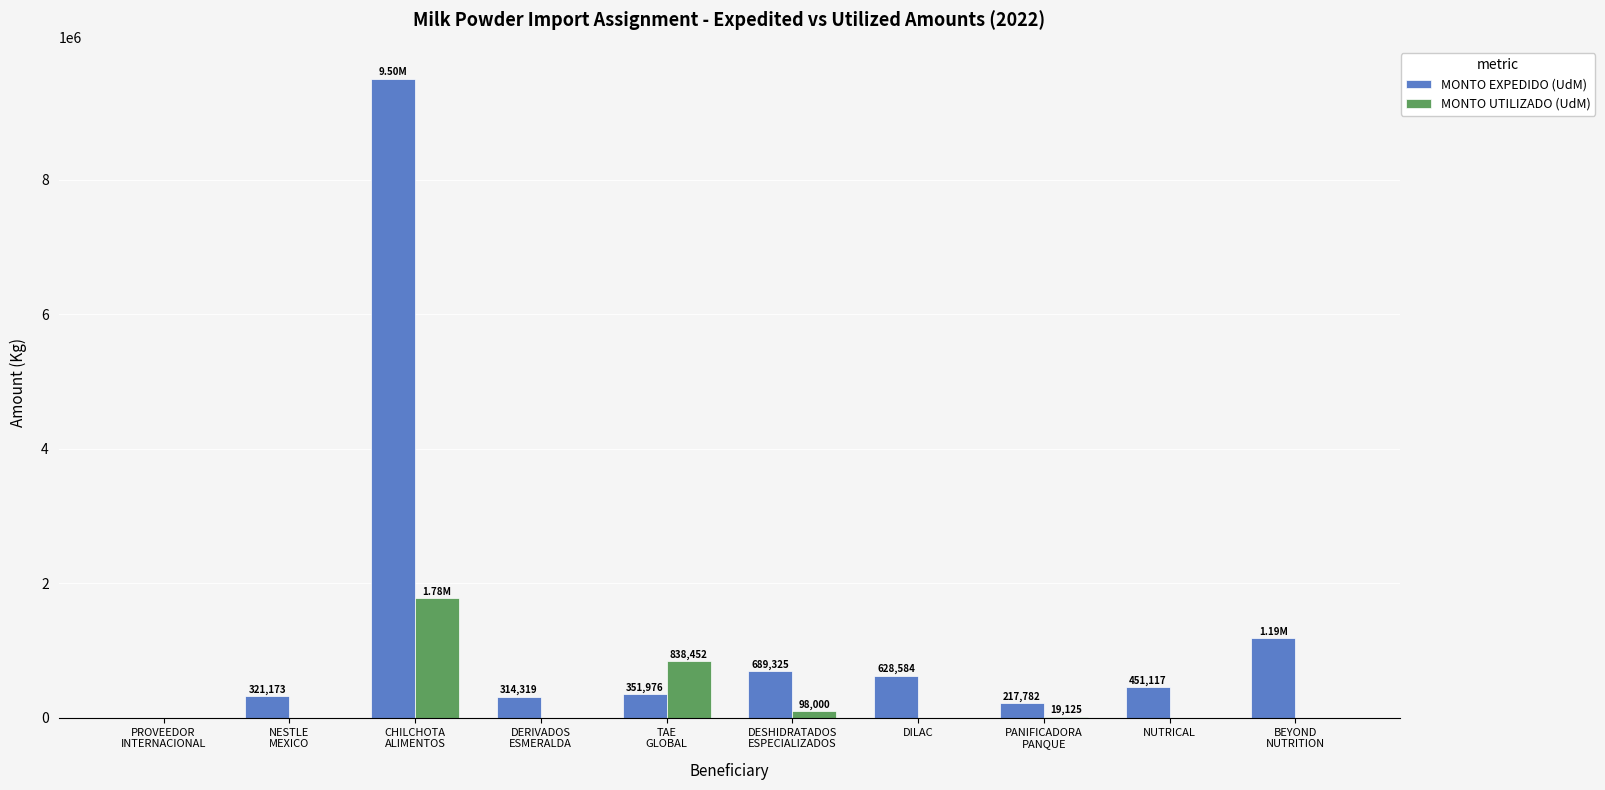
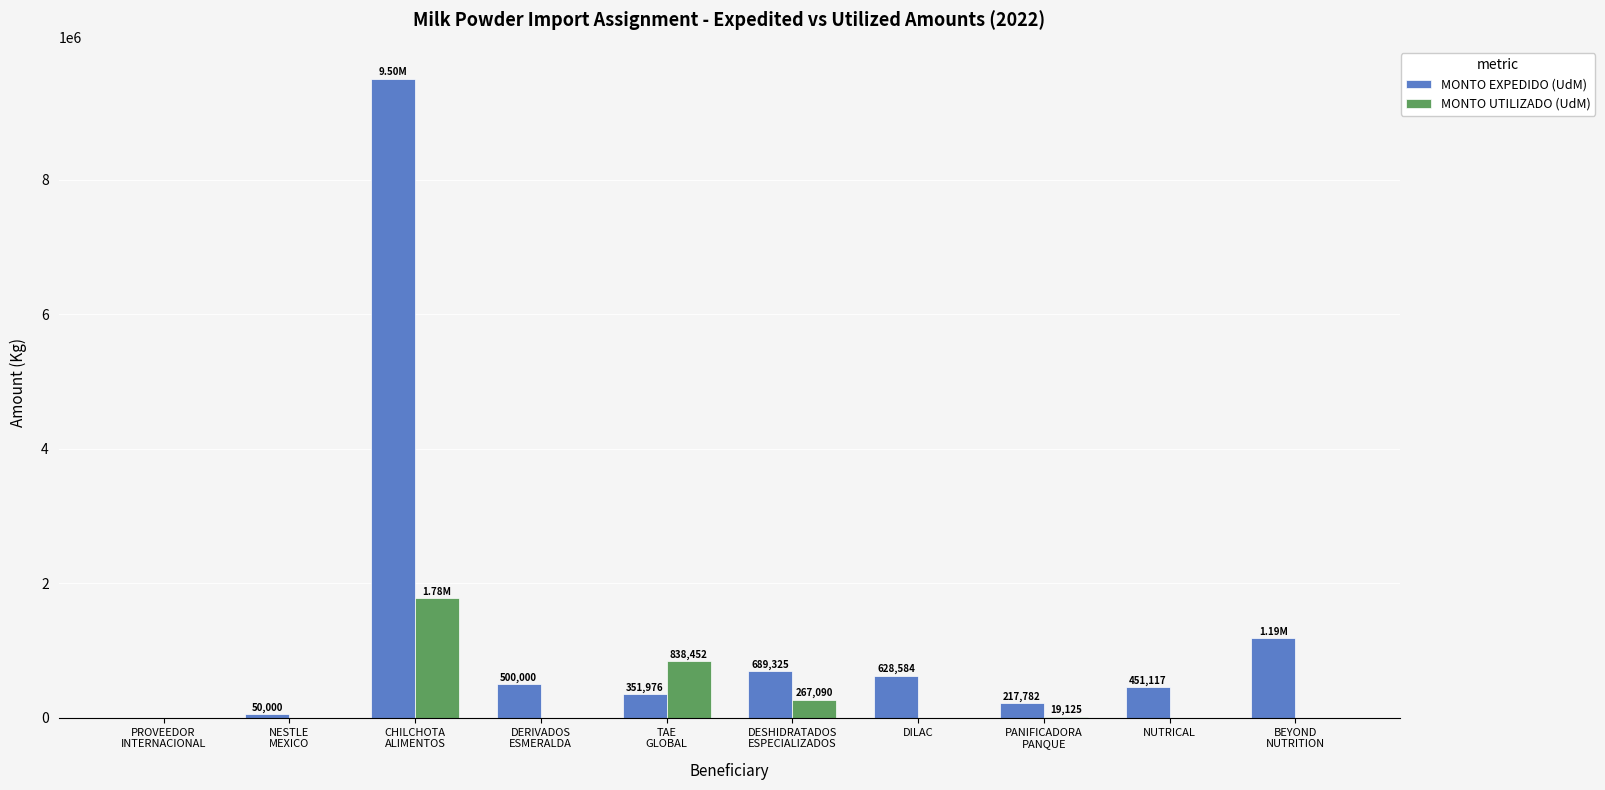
MONTO EXPEDIDO (UdM), NESTLE MEXICO: 321,173 -> 50,000
MONTO EXPEDIDO (UdM), DERIVADOS ESMERALDA: 314,319 -> 500,000
MONTO UTILIZADO (UdM), DESHIDRATADOS ESPECIALIZADOS: 98,000 -> 267,090
